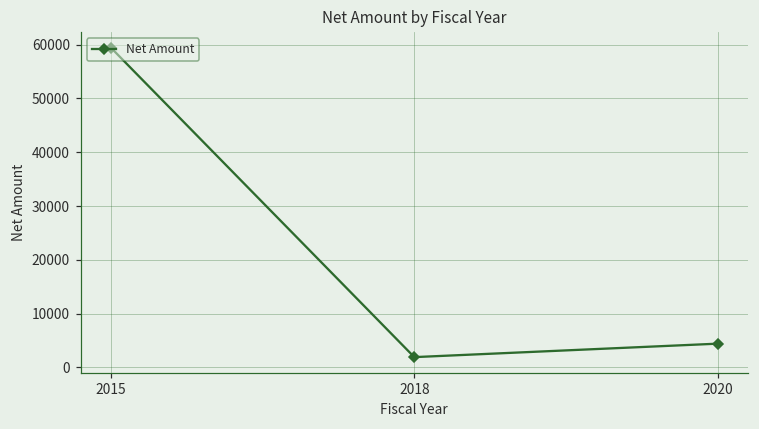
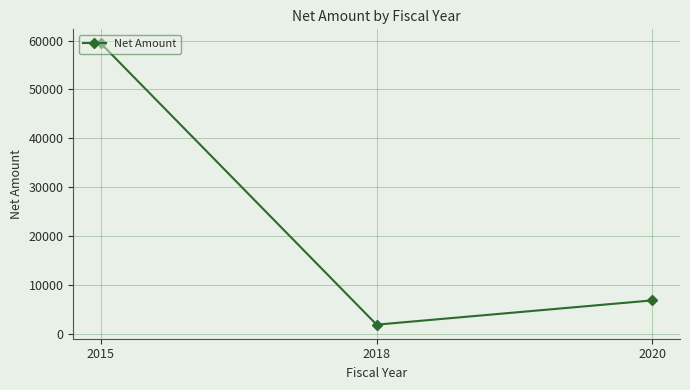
2020: 4000 -> 7000
